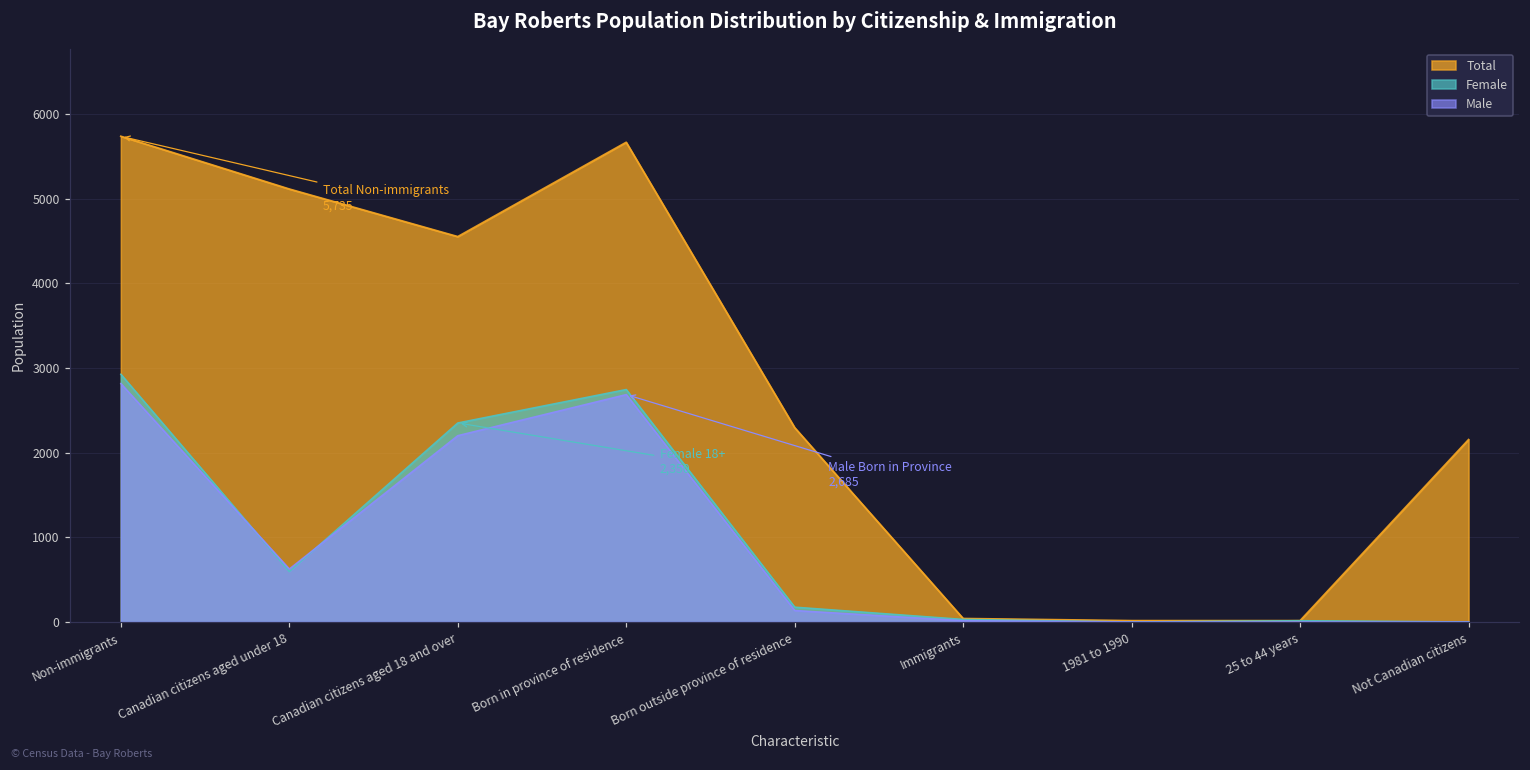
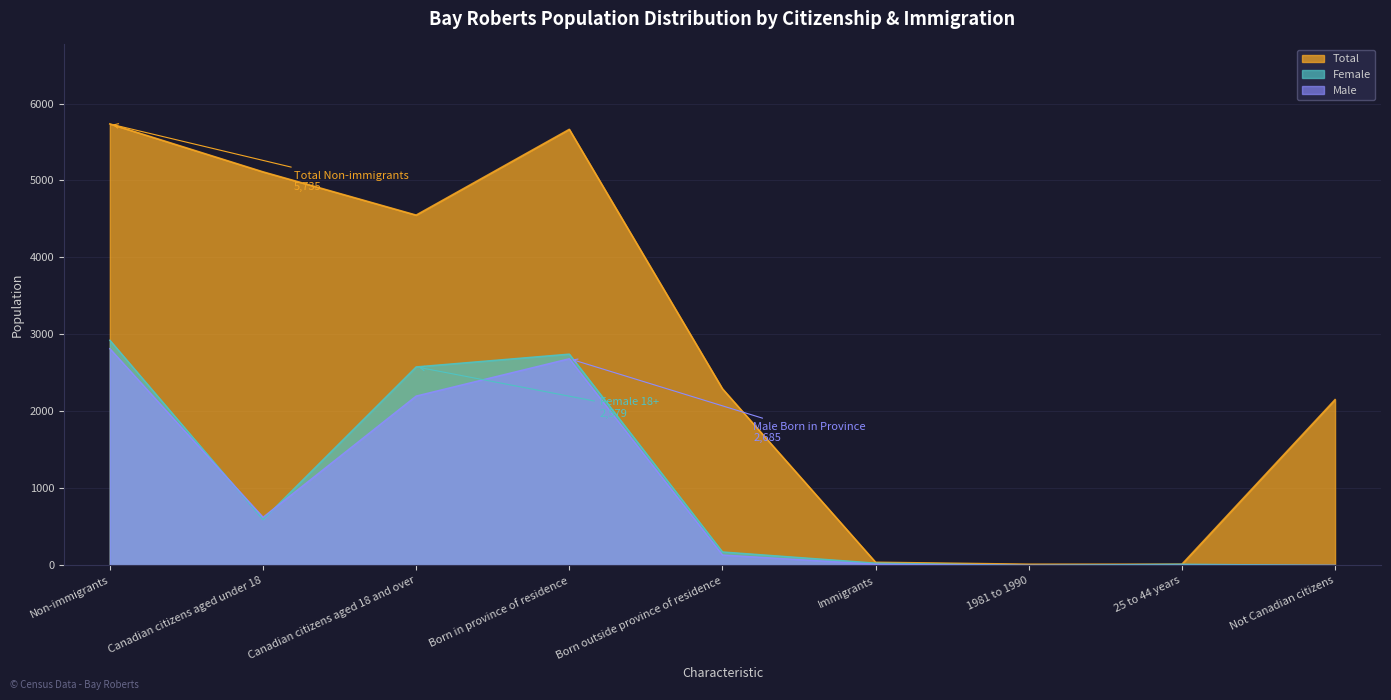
Female, Canadian citizens aged 18 and over: 2,350 -> 2,579
